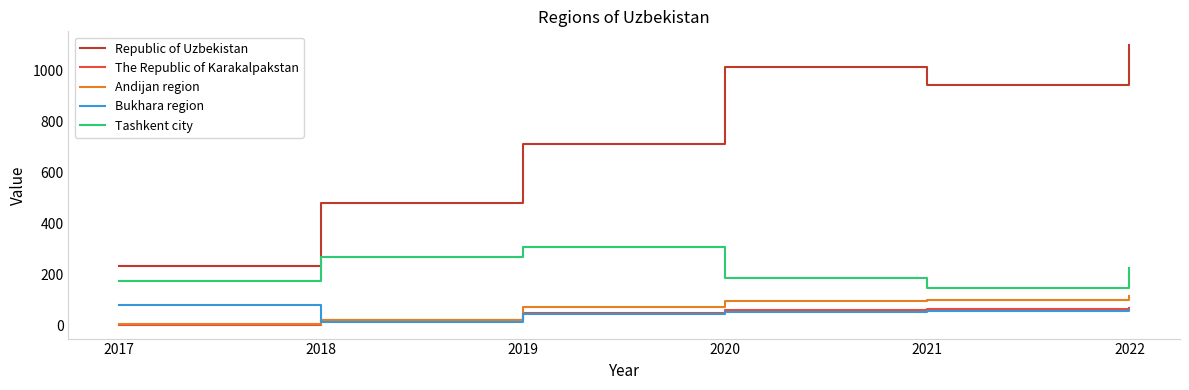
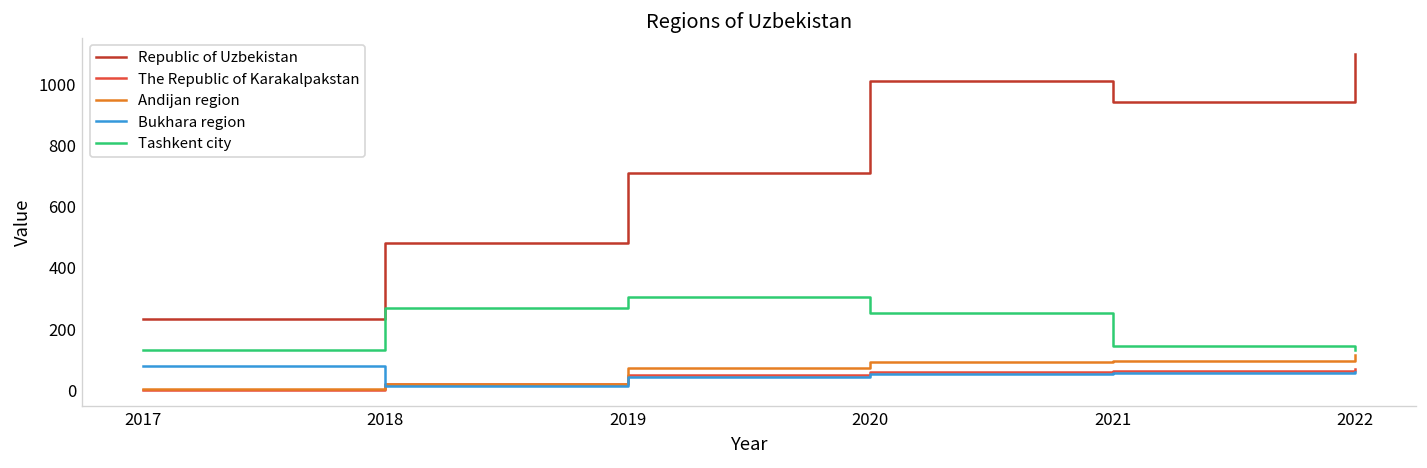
Tashkent city, 2017: 180 -> 130
Tashkent city, 2020: 190 -> 250
Tashkent city, 2022: 230 -> 130
